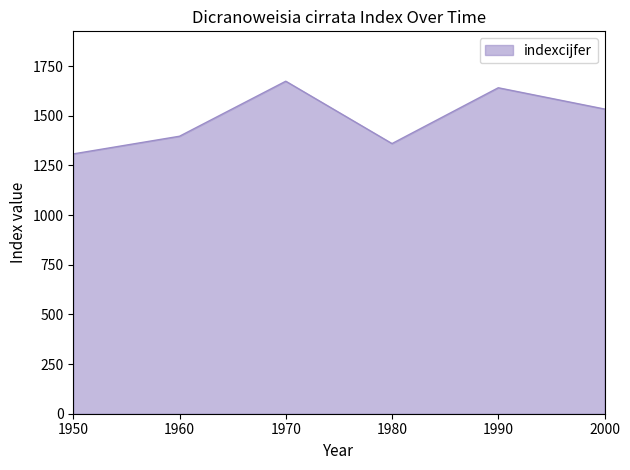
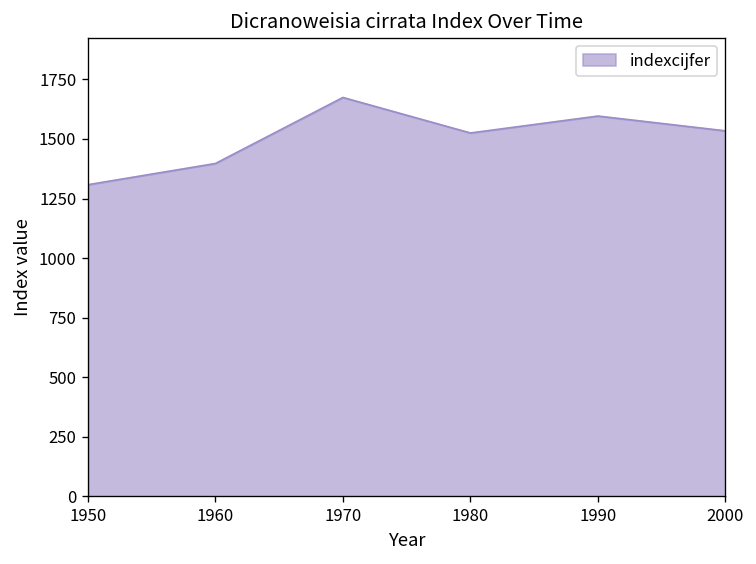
1980: 1360 -> 1530
1990: 1640 -> 1600
